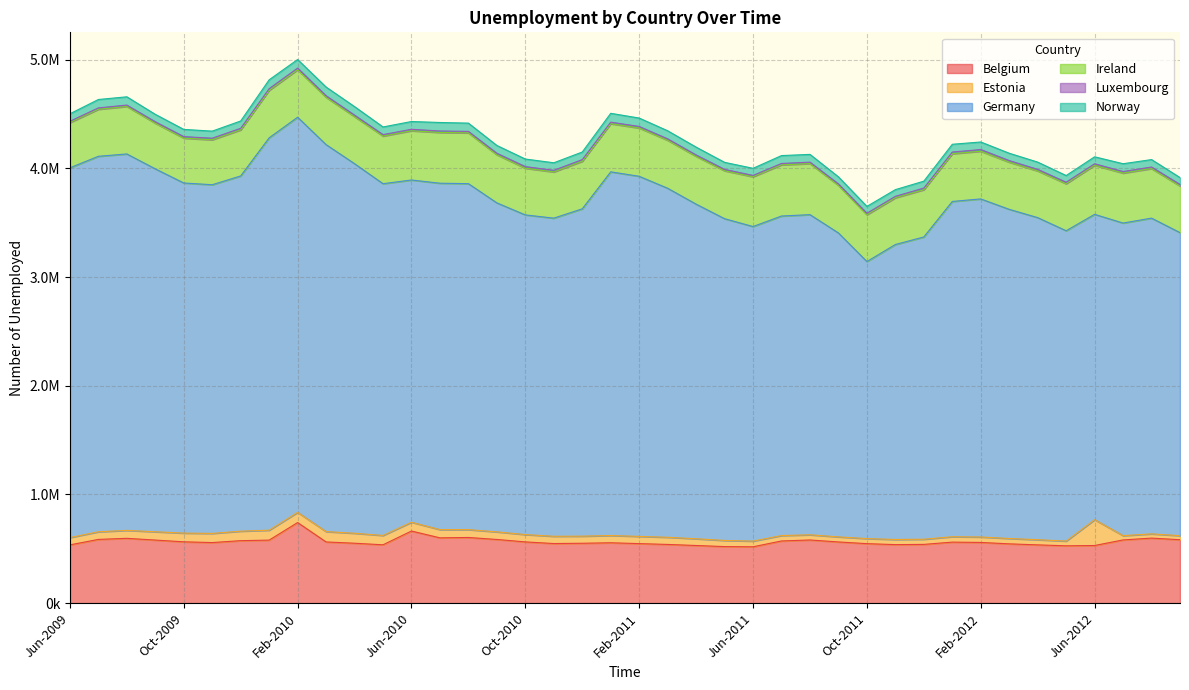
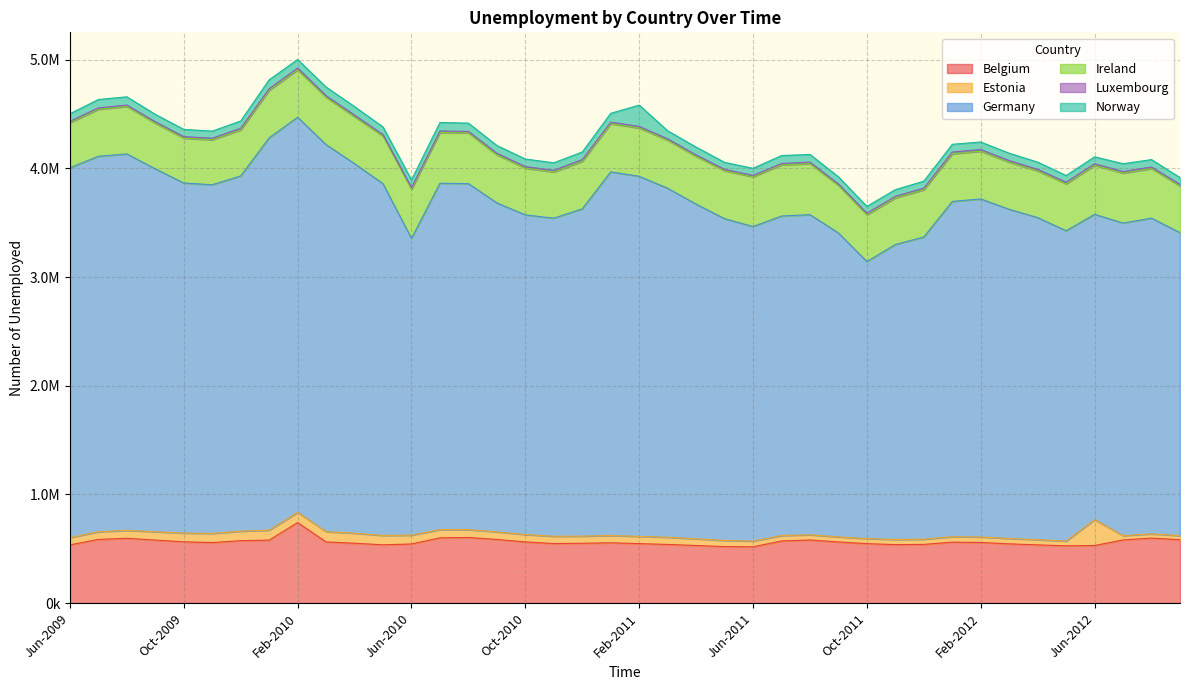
Belgium, Jun-2010: 660000 -> 540000
Germany, Jun-2010: 3150000 -> 2730000
Norway, Feb-2011: 80000 -> 200000
